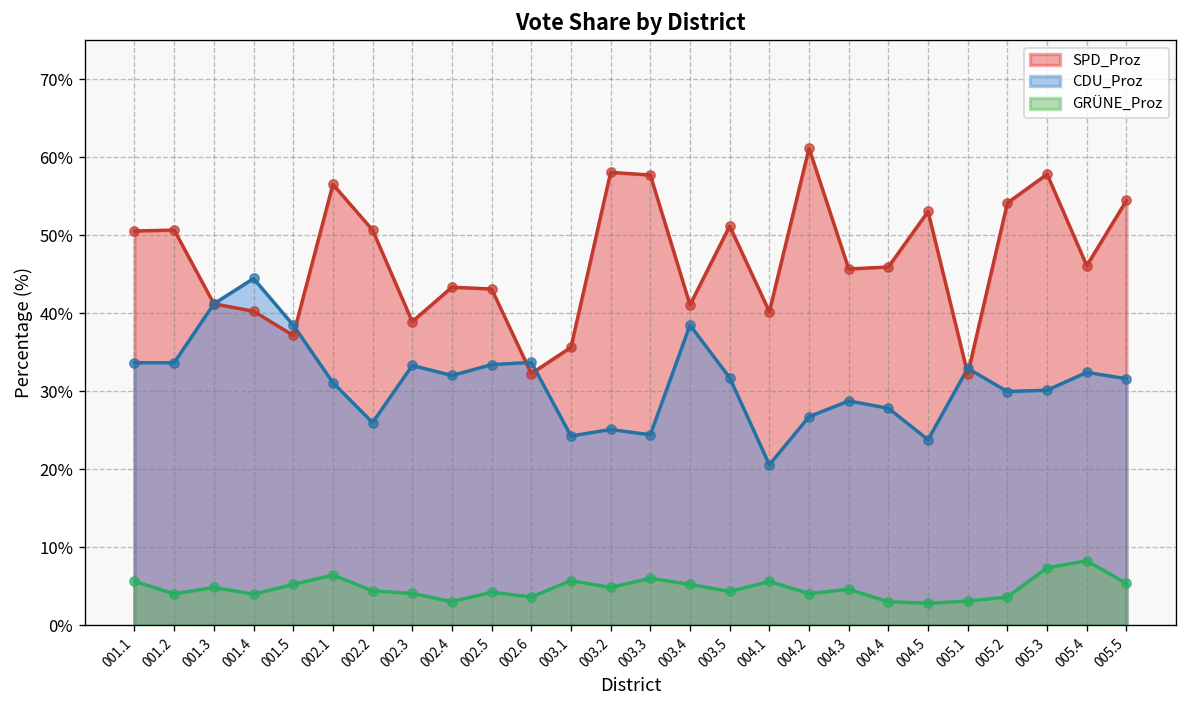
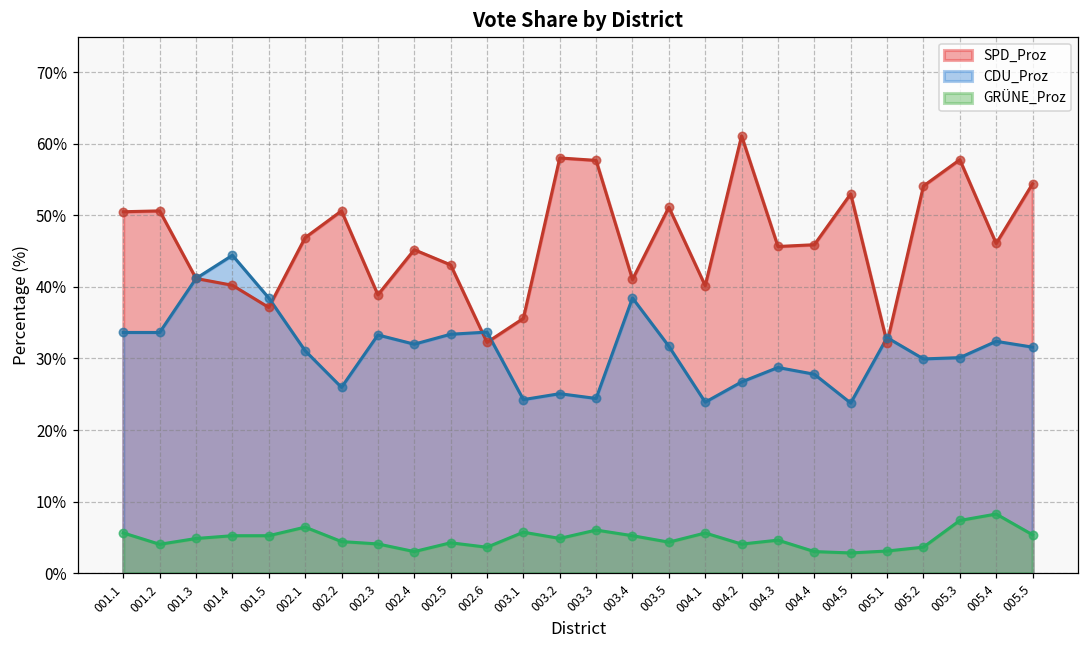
GRÜNE_Proz, 001.4: 4% -> 5%
SPD_Proz, 002.1: 57% -> 47%
SPD_Proz, 002.4: 43% -> 45%
CDU_Proz, 004.1: 21% -> 24%
